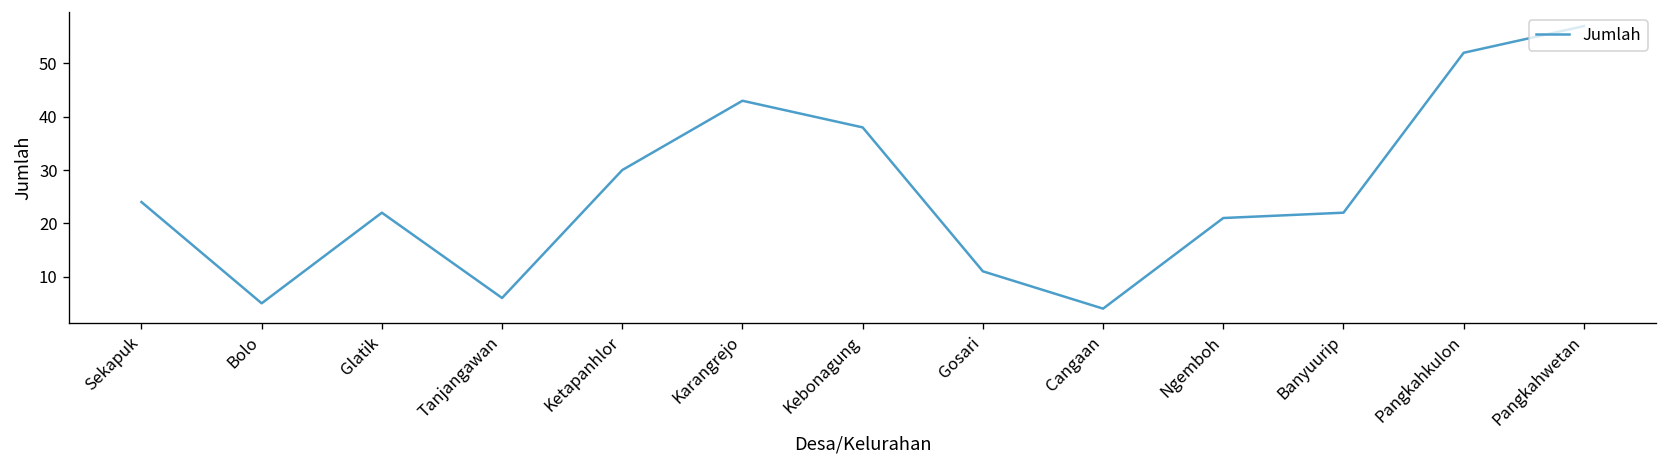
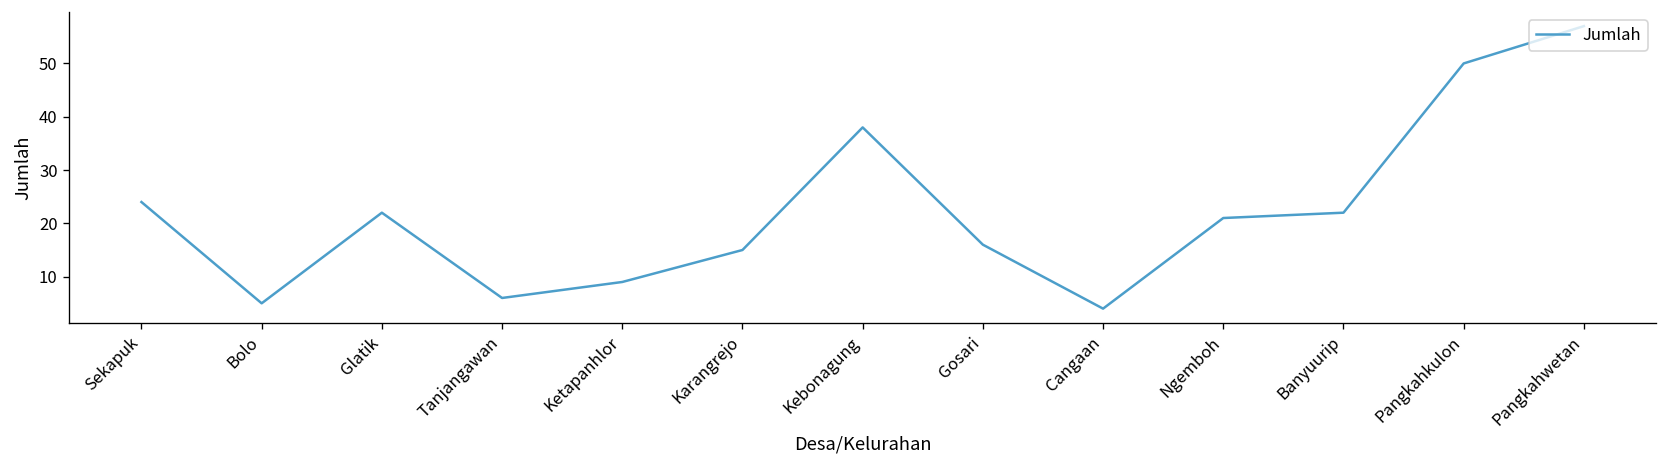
Ketapanhlor: 30 -> 9
Karangrejo: 43 -> 15
Gosari: 11 -> 16
Pangkahkulon: 52 -> 50
